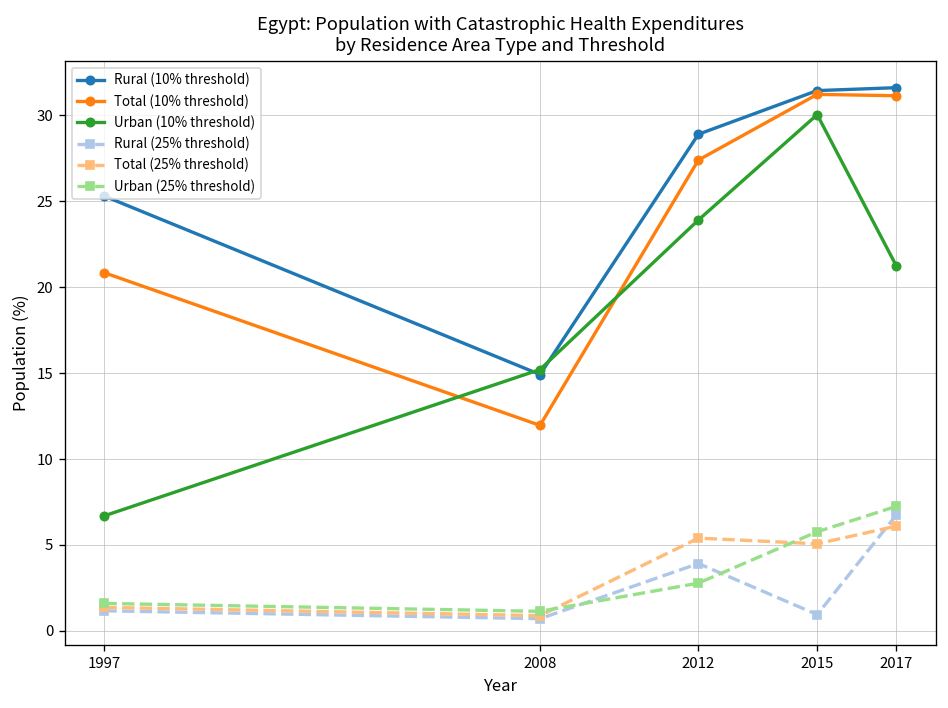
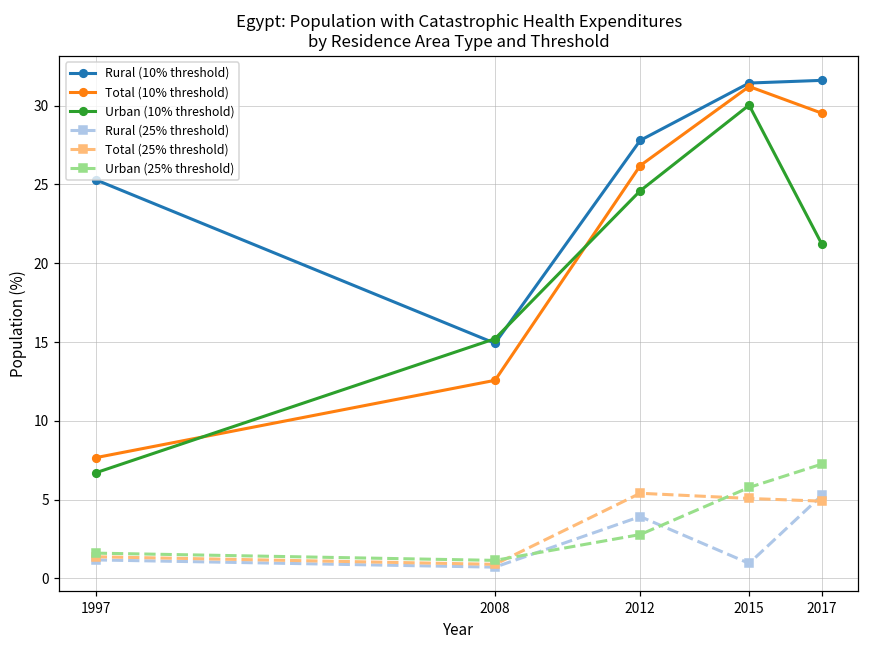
Total (10% threshold), 1997: 20.8 -> 7.7
Total (10% threshold), 2008: 12.0 -> 12.6
Rural (10% threshold), 2012: 28.9 -> 27.8
Total (10% threshold), 2012: 27.4 -> 26.2
Urban (10% threshold), 2012: 23.9 -> 24.6
Total (10% threshold), 2017: 31.1 -> 29.5
Rural (25% threshold), 2017: 6.8 -> 5.3
Total (25% threshold), 2017: 6.1 -> 4.9
